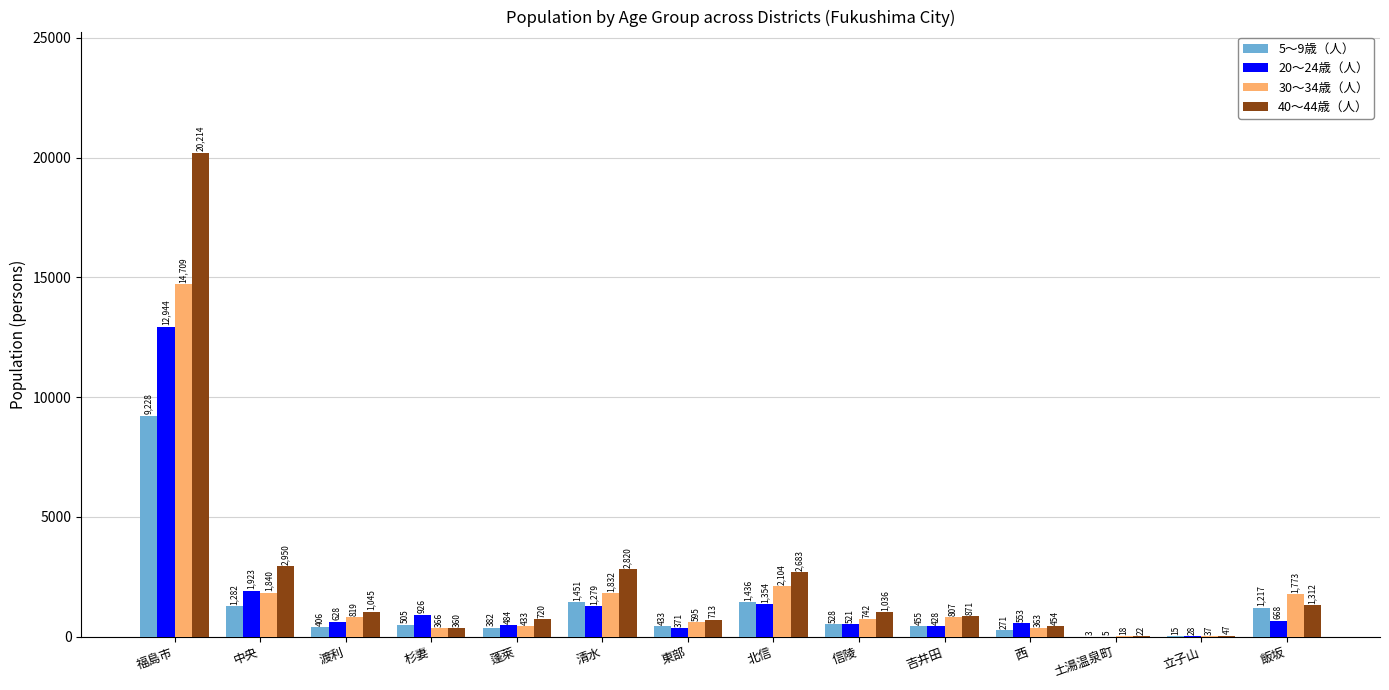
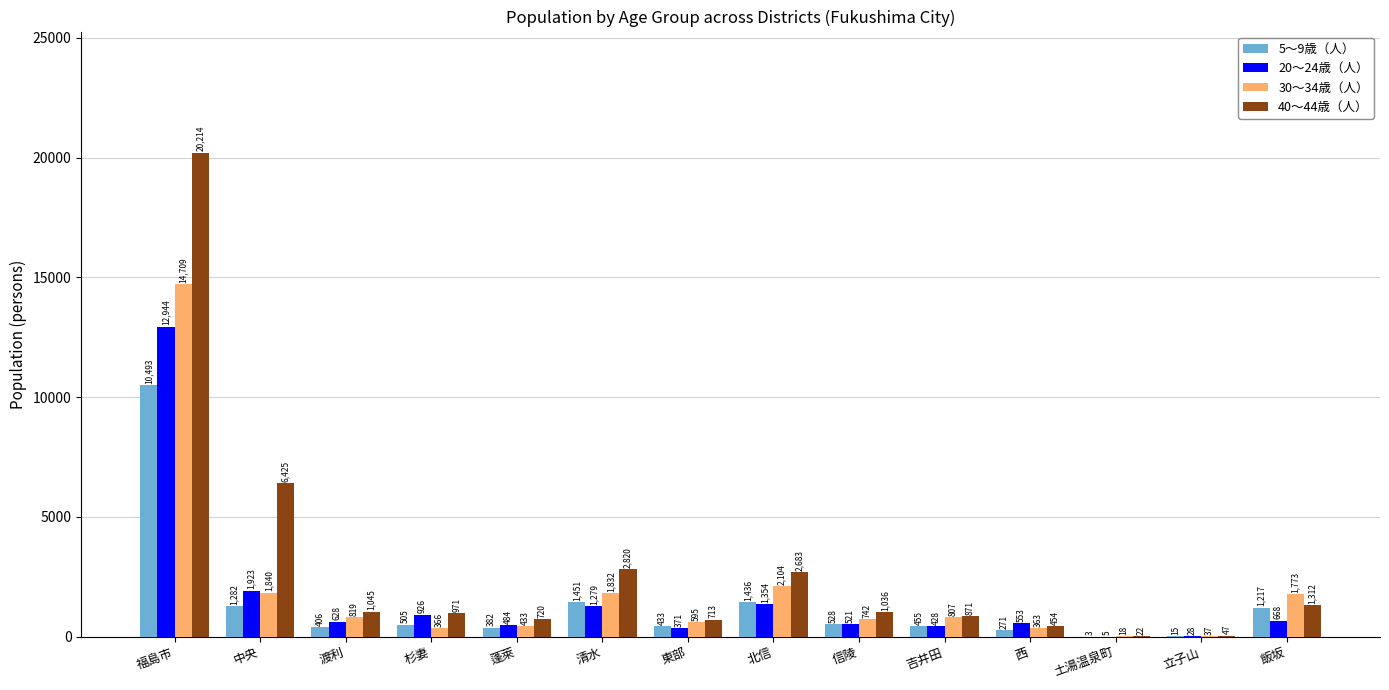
5～9歳（人）, 福島市: 9,228 -> 10,493
40～44歳（人）, 中央: 2,950 -> 6,425
40～44歳（人）, 杉妻: 360 -> 971
